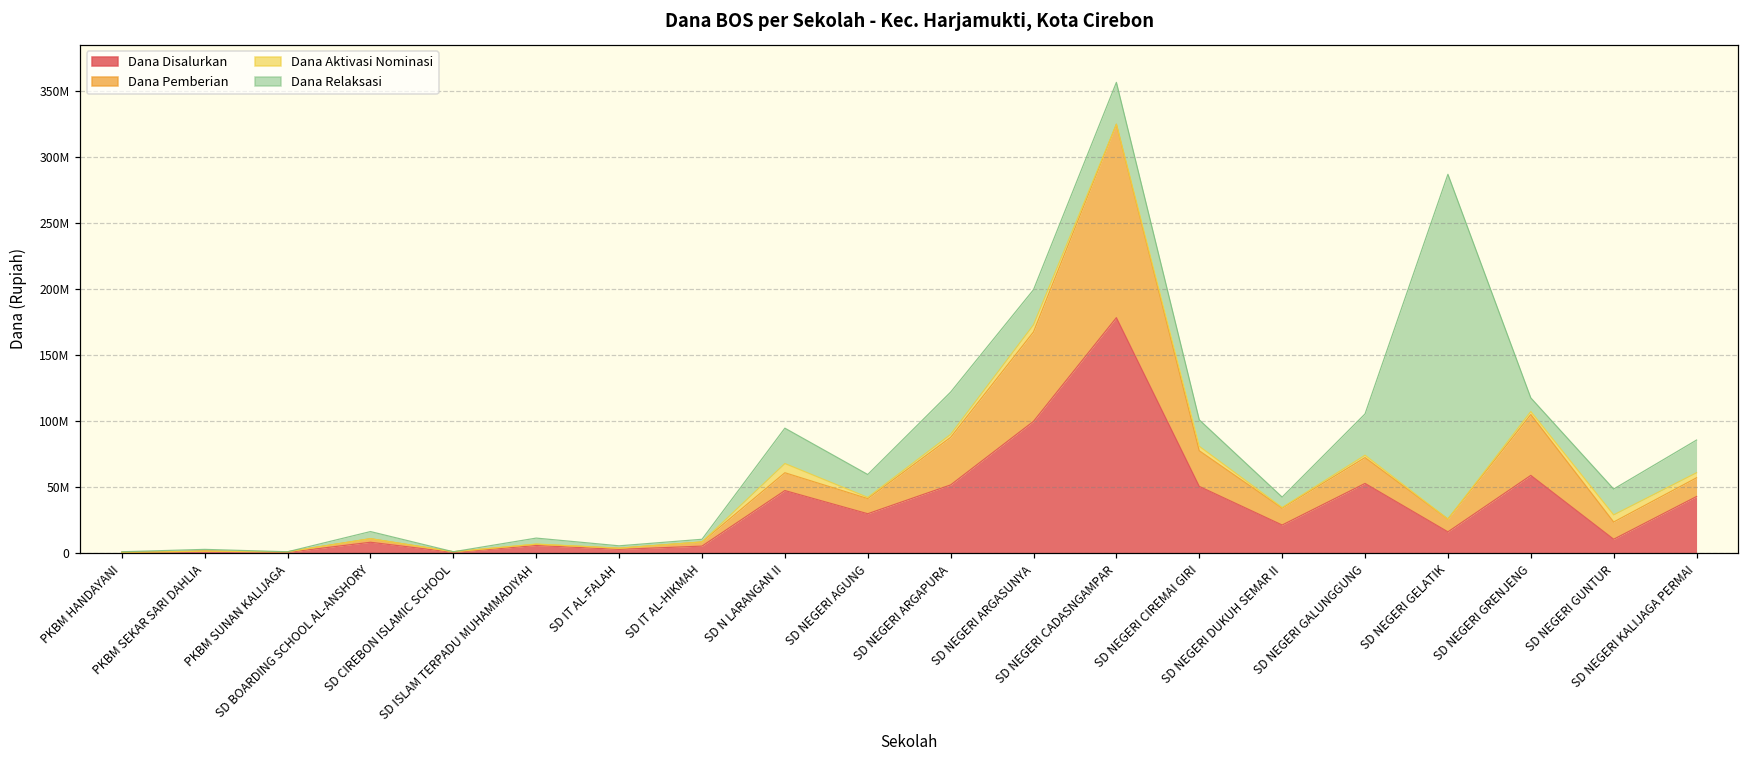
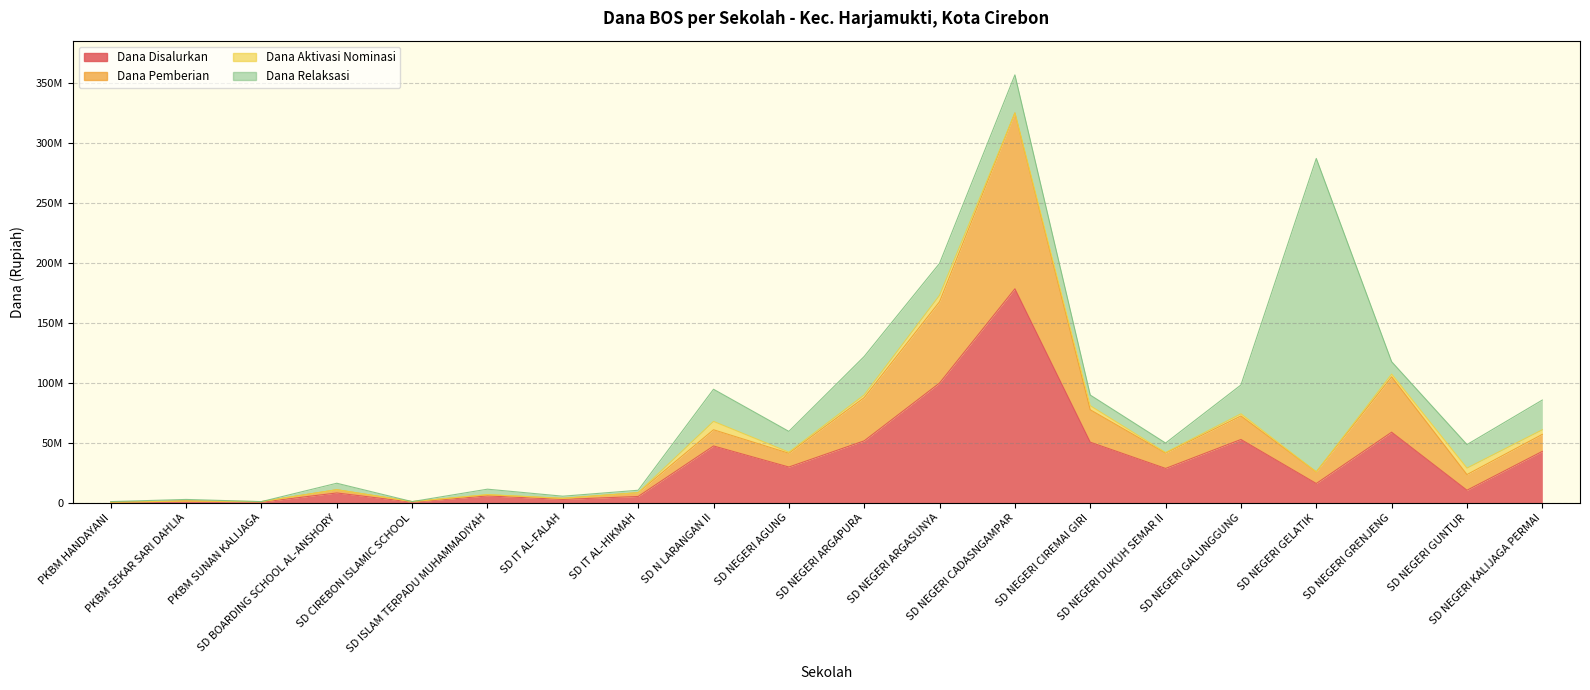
Dana Relaksasi, SD NEGERI CIREMAI GIRI: 20000000 -> 9000000
Dana Disalurkan, SD NEGERI DUKUH SEMAR II: 21000000 -> 29000000
Dana Relaksasi, SD NEGERI GALUNGGUNG: 31000000 -> 24000000
